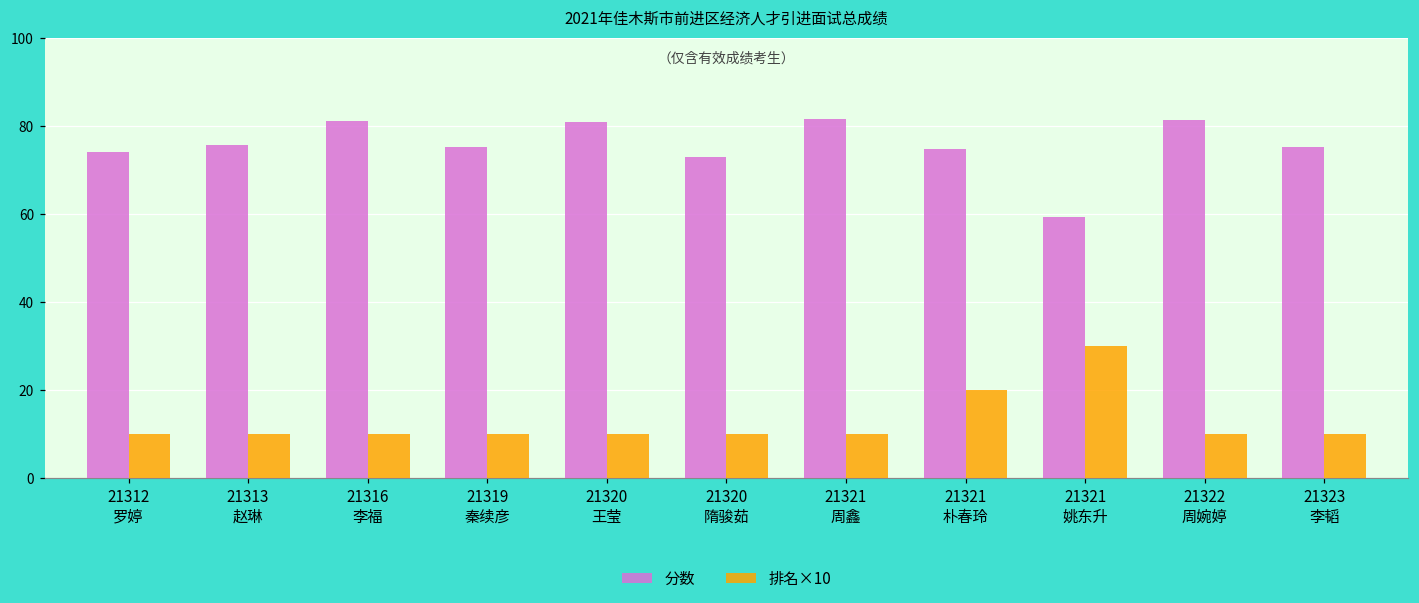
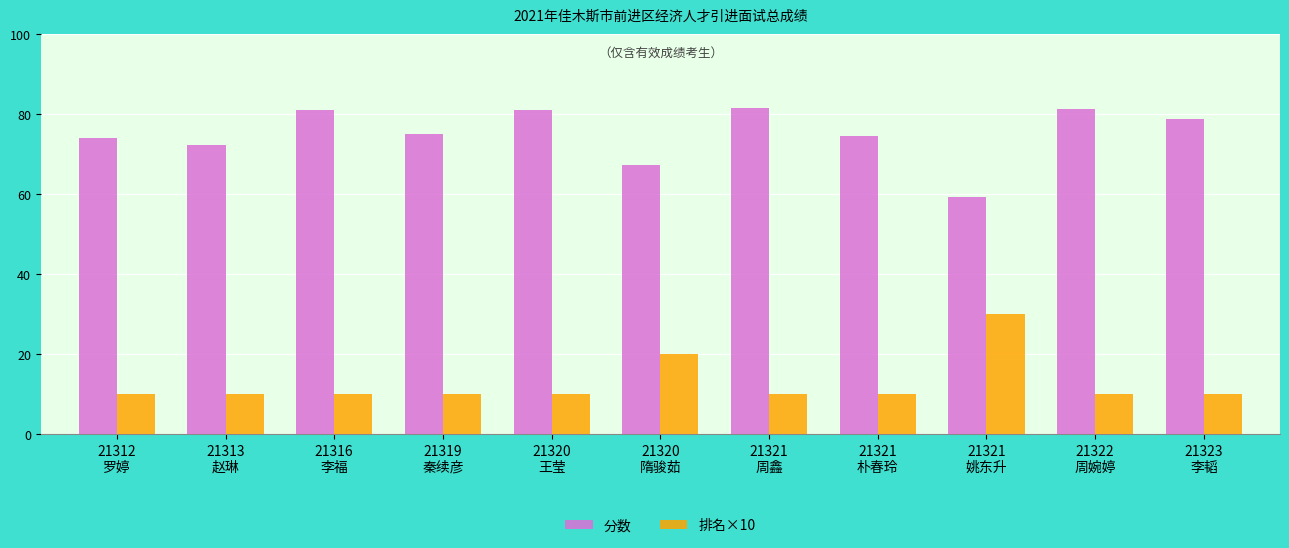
分数, 21313 赵琳: 76 -> 72
分数, 21320 隋骏茹: 73 -> 67
排名×10, 21320 隋骏茹: 10 -> 20
排名×10, 21321 朴春玲: 20 -> 10
分数, 21323 李韬: 75 -> 79
